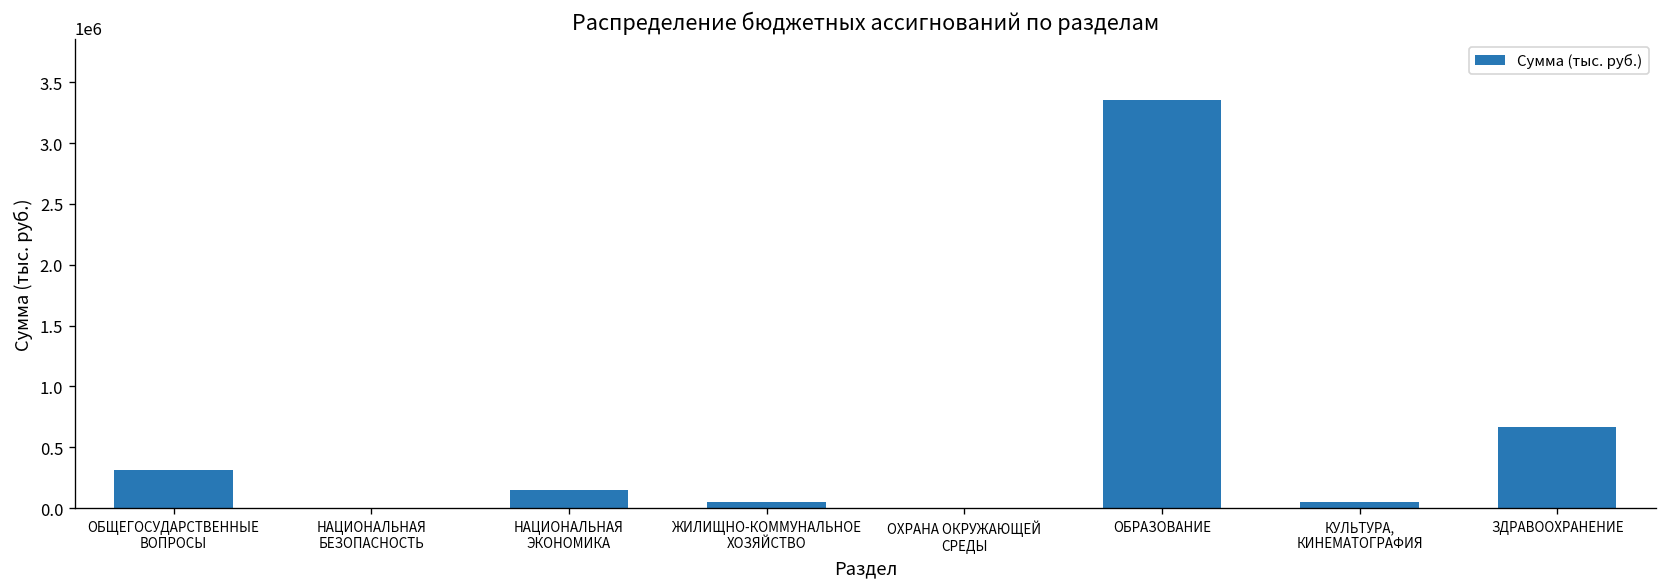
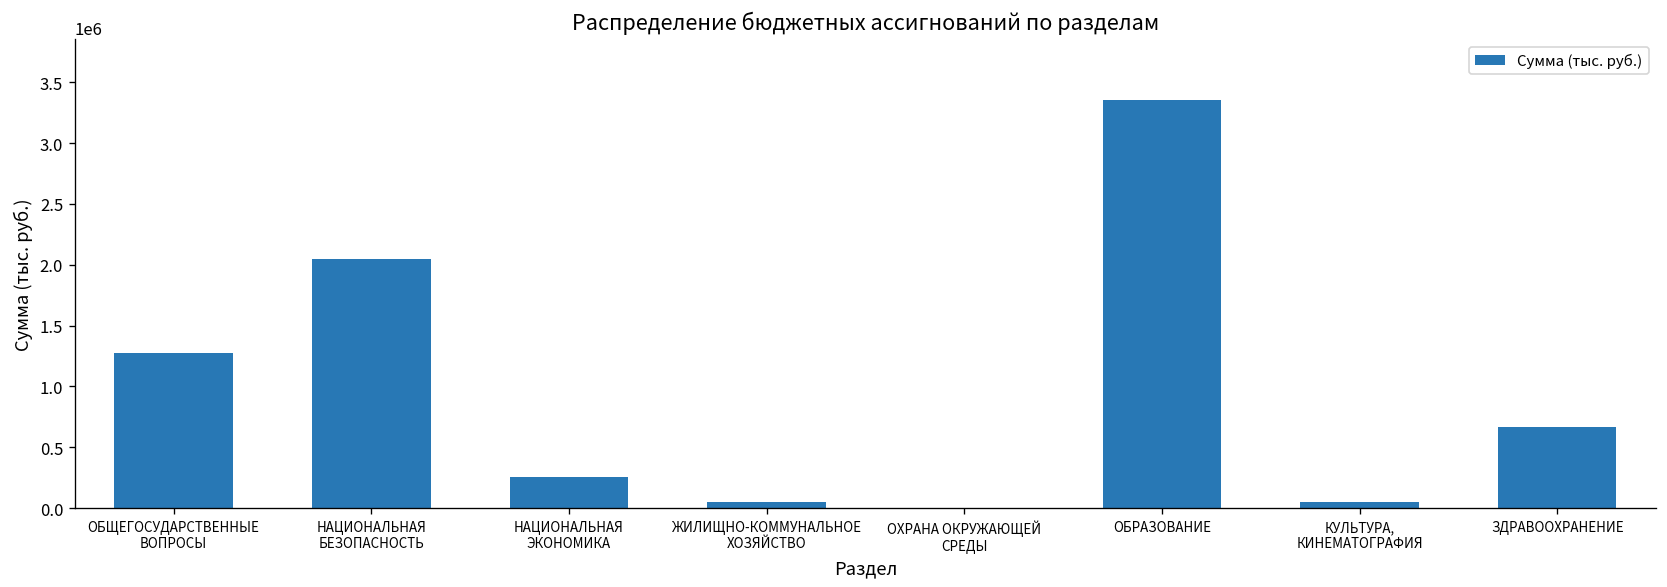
ОБЩЕГОСУДАРСТВЕННЫЕ ВОПРОСЫ: 310000 -> 1280000
НАЦИОНАЛЬНАЯ БЕЗОПАСНОСТЬ: 0 -> 2050000
НАЦИОНАЛЬНАЯ ЭКОНОМИКА: 150000 -> 250000
